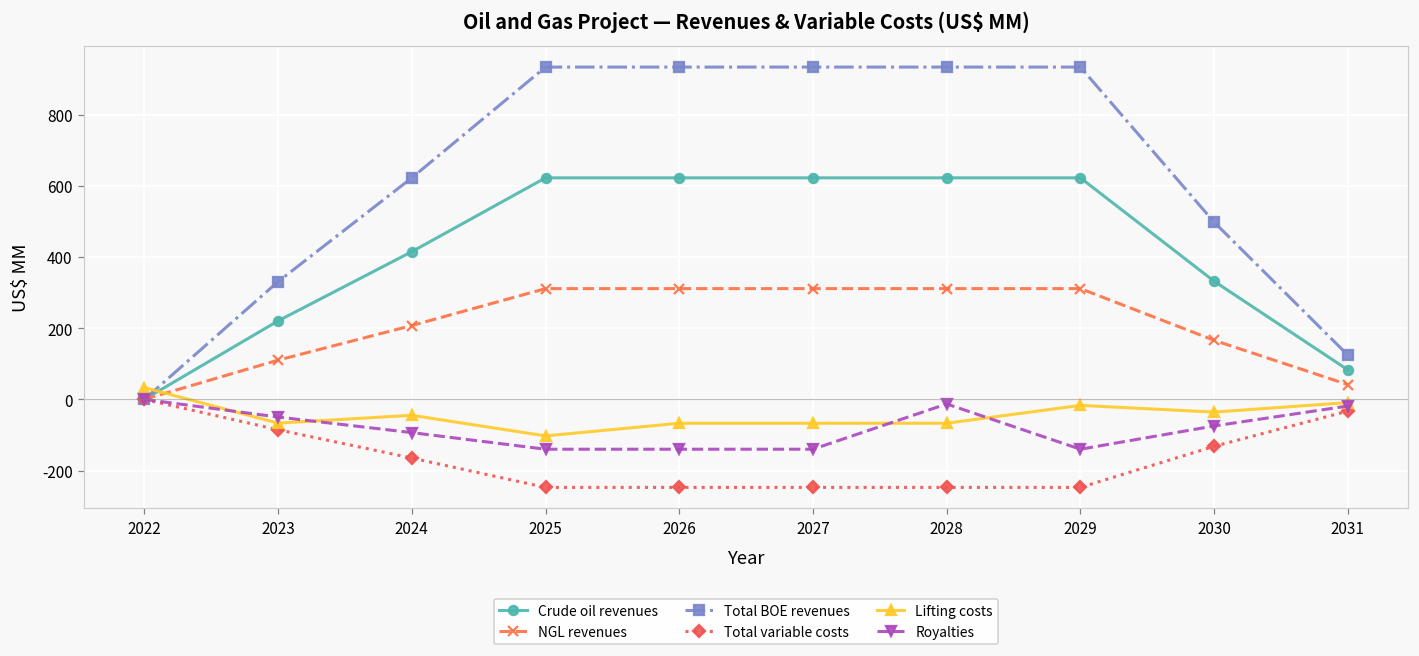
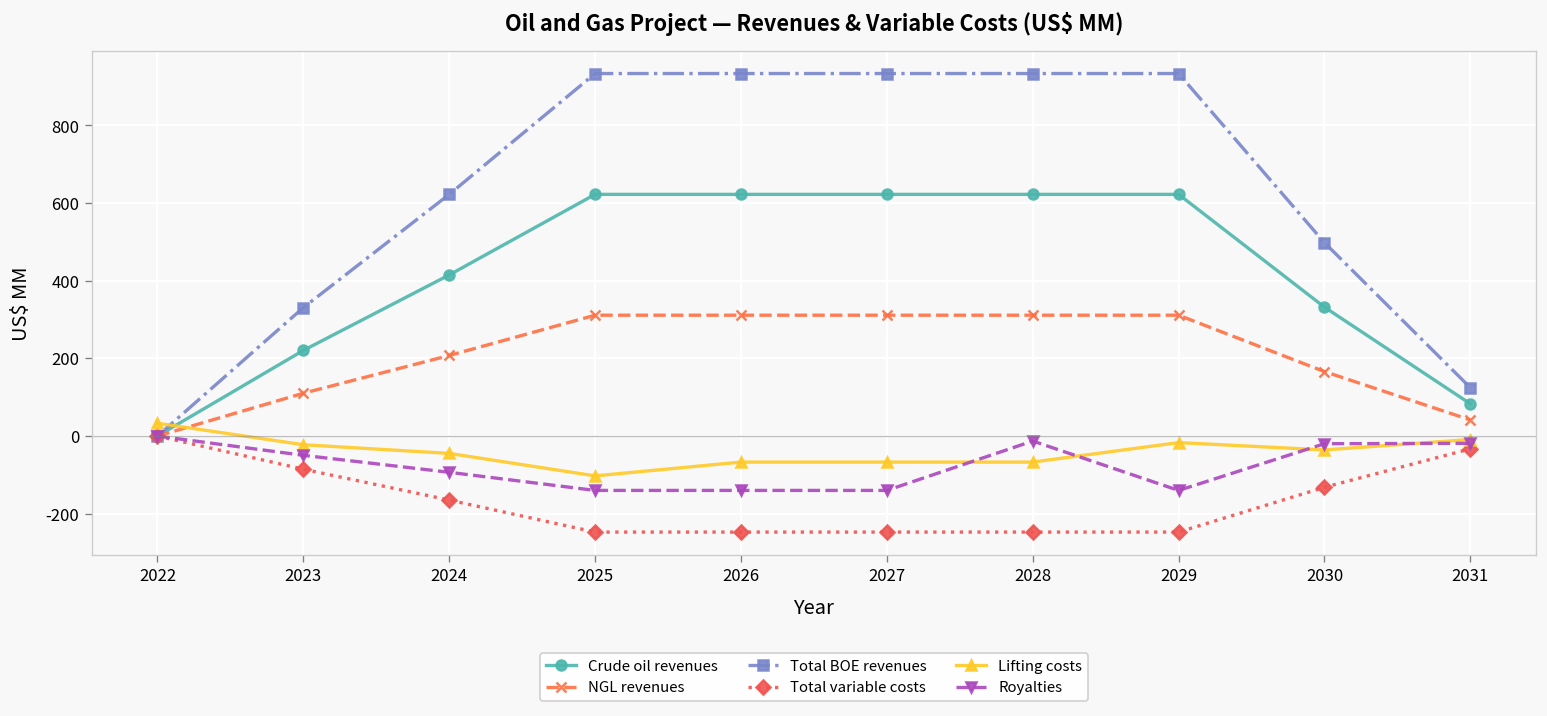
Lifting costs, 2023: -70 -> -20
Royalties, 2030: -70 -> -20
